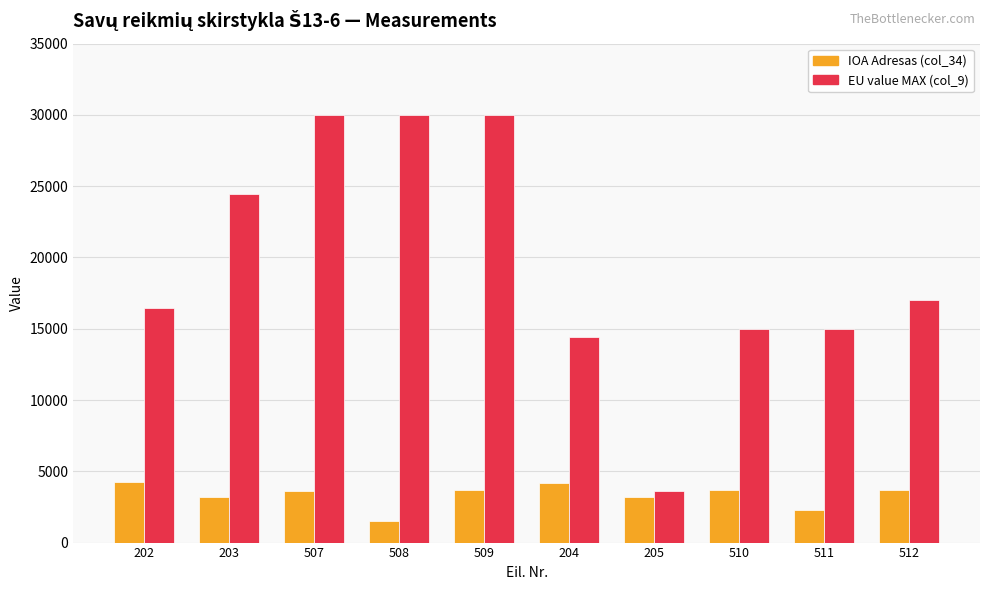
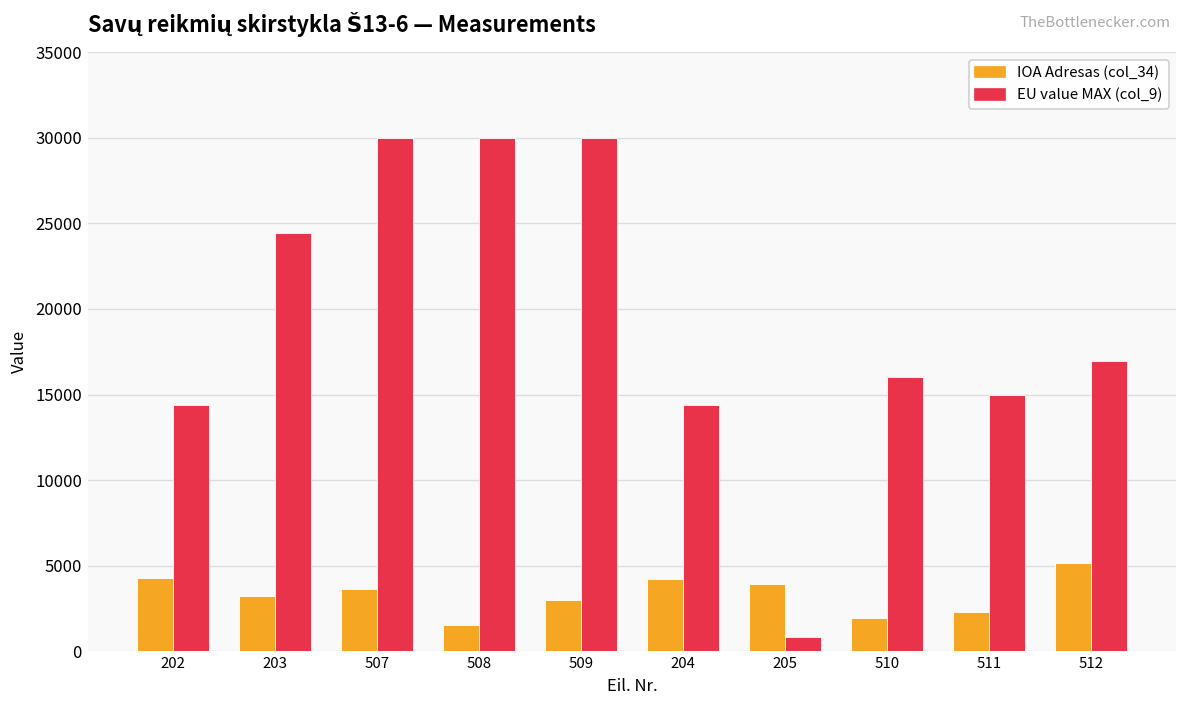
EU value MAX (col_9), 202: 16400 -> 14400
IOA Adresas (col_34), 509: 3700 -> 3000
IOA Adresas (col_34), 205: 3200 -> 3900
EU value MAX (col_9), 205: 3600 -> 800
IOA Adresas (col_34), 510: 3700 -> 1900
EU value MAX (col_9), 510: 15000 -> 16000
IOA Adresas (col_34), 512: 3700 -> 5200
